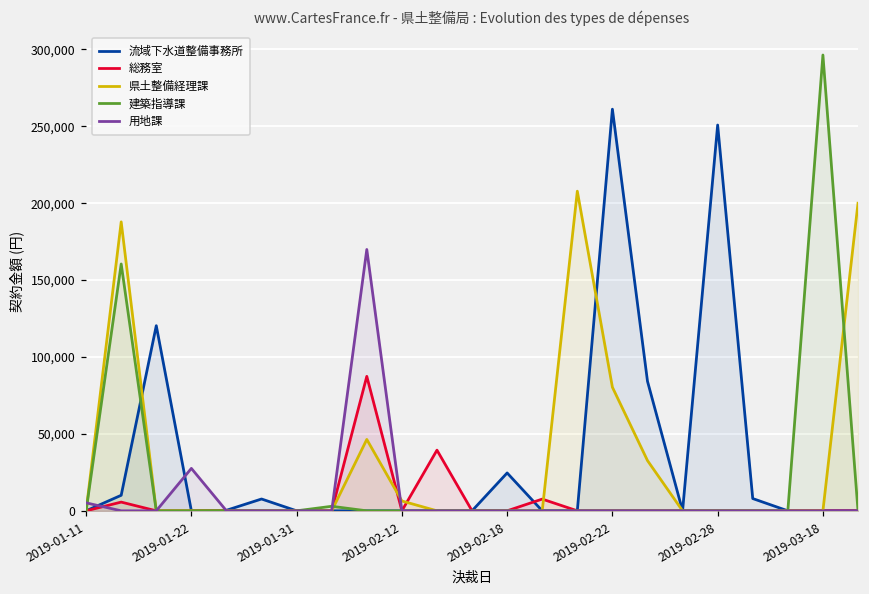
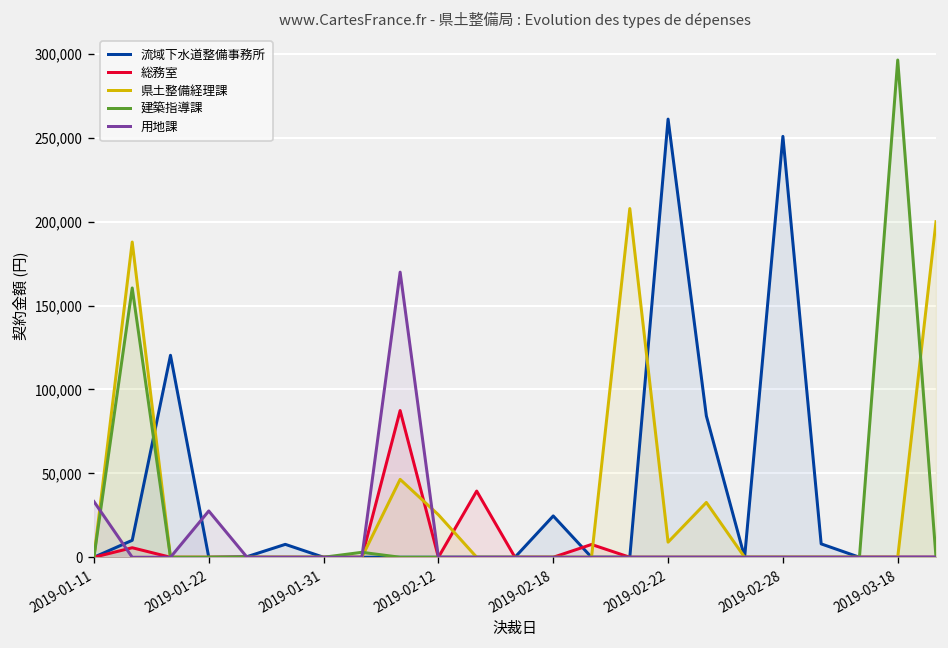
用地課, 2019-01-11: 5,000 -> 33,000
県土整備経理課, 2019-02-12: 6,000 -> 25,000
県土整備経理課, 2019-02-22: 80,000 -> 9,000
